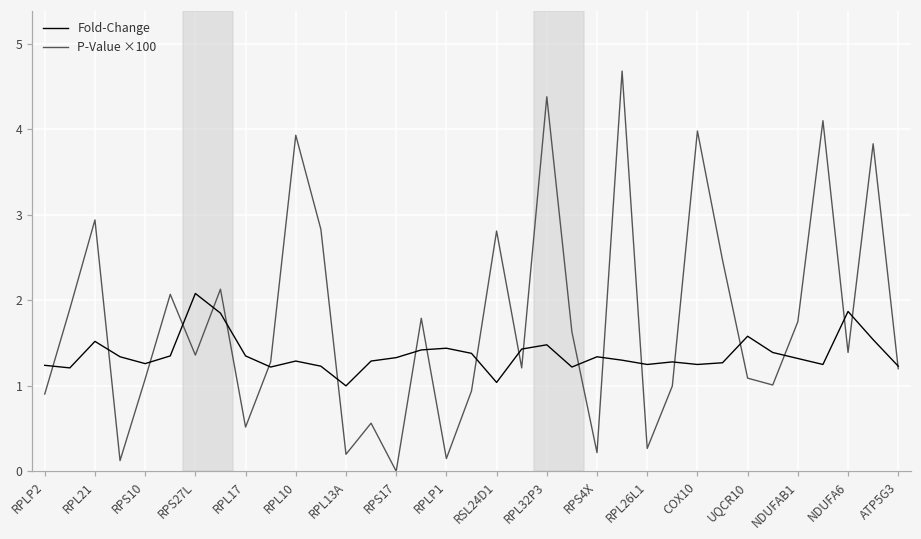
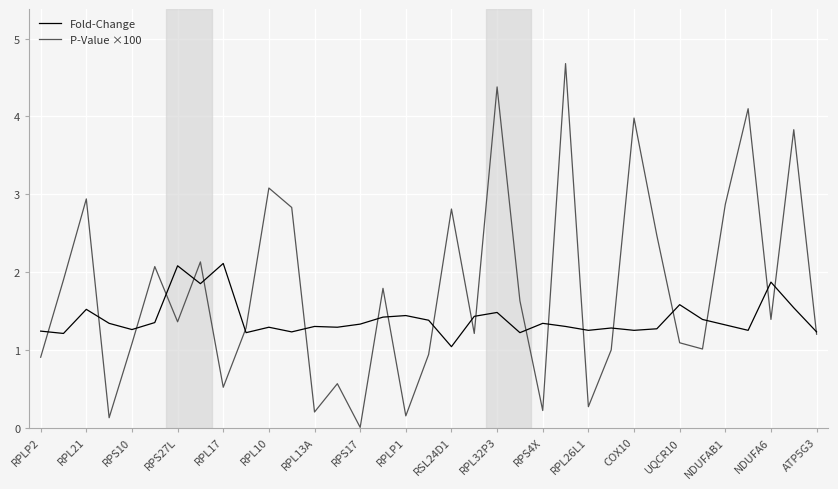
Fold-Change, RPL17: 1.4 -> 2.1
P-Value ×100, RPL10: 3.9 -> 3.1
Fold-Change, RPL13A: 1.0 -> 1.3
P-Value ×100, NDUFAB1: 1.8 -> 2.9
